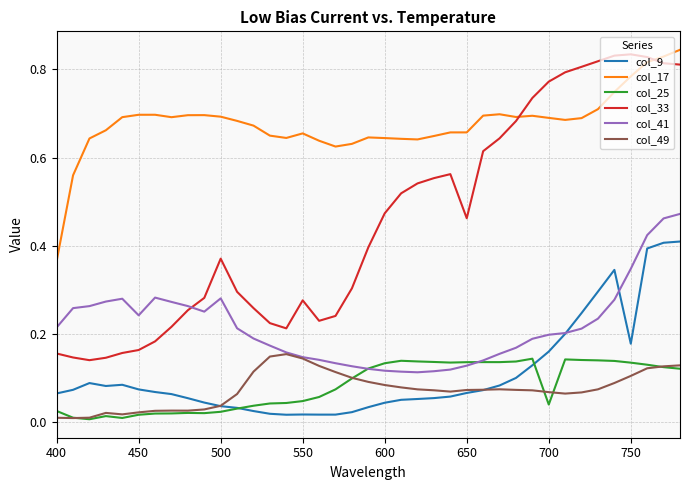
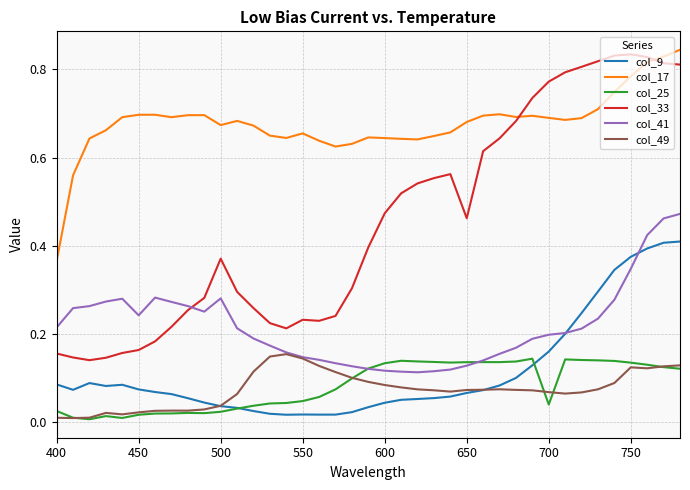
col_9, 400: 0.06 -> 0.09
col_17, 500: 0.69 -> 0.67
col_33, 550: 0.28 -> 0.23
col_17, 650: 0.66 -> 0.68
col_9, 750: 0.18 -> 0.37
col_49, 750: 0.10 -> 0.12
